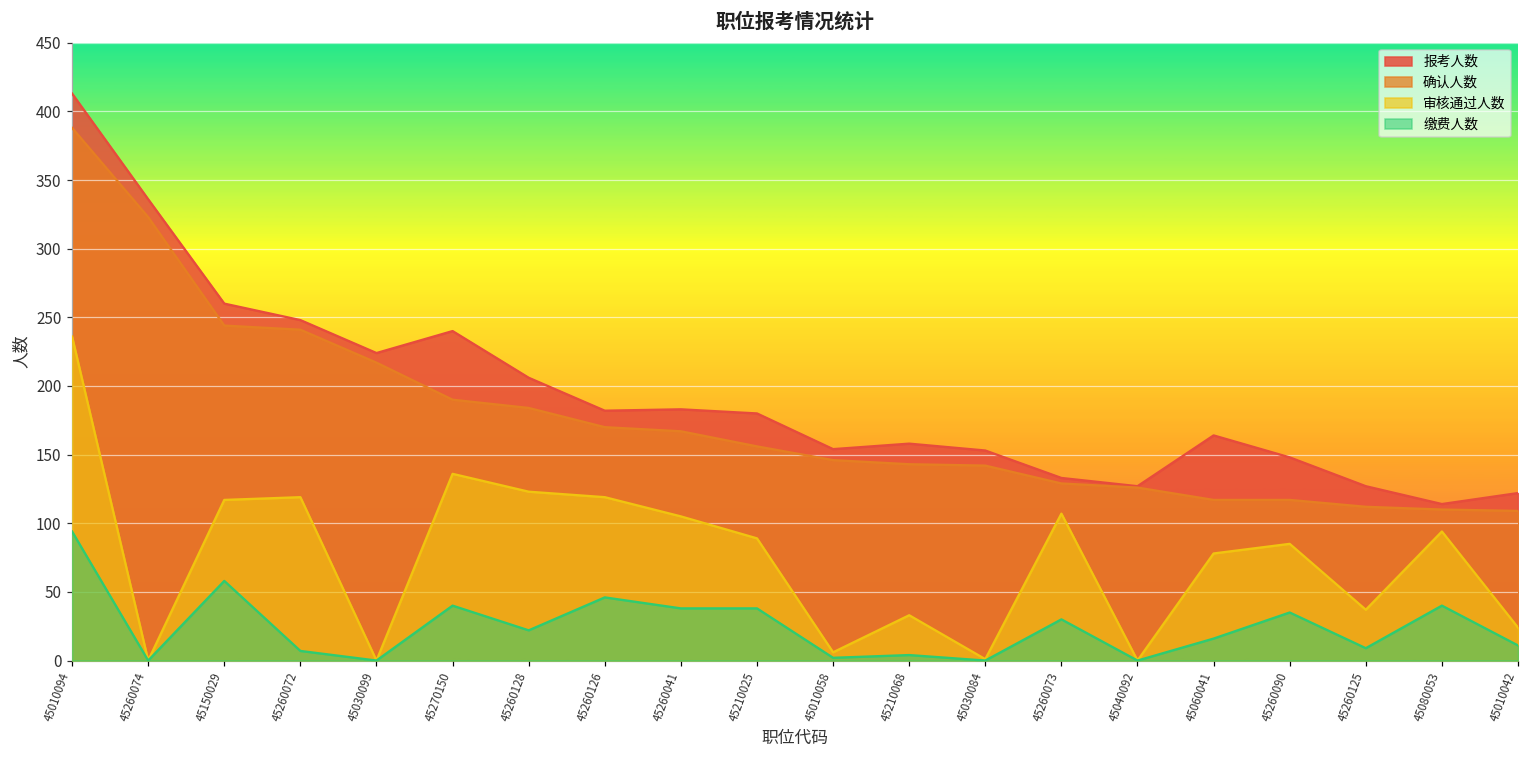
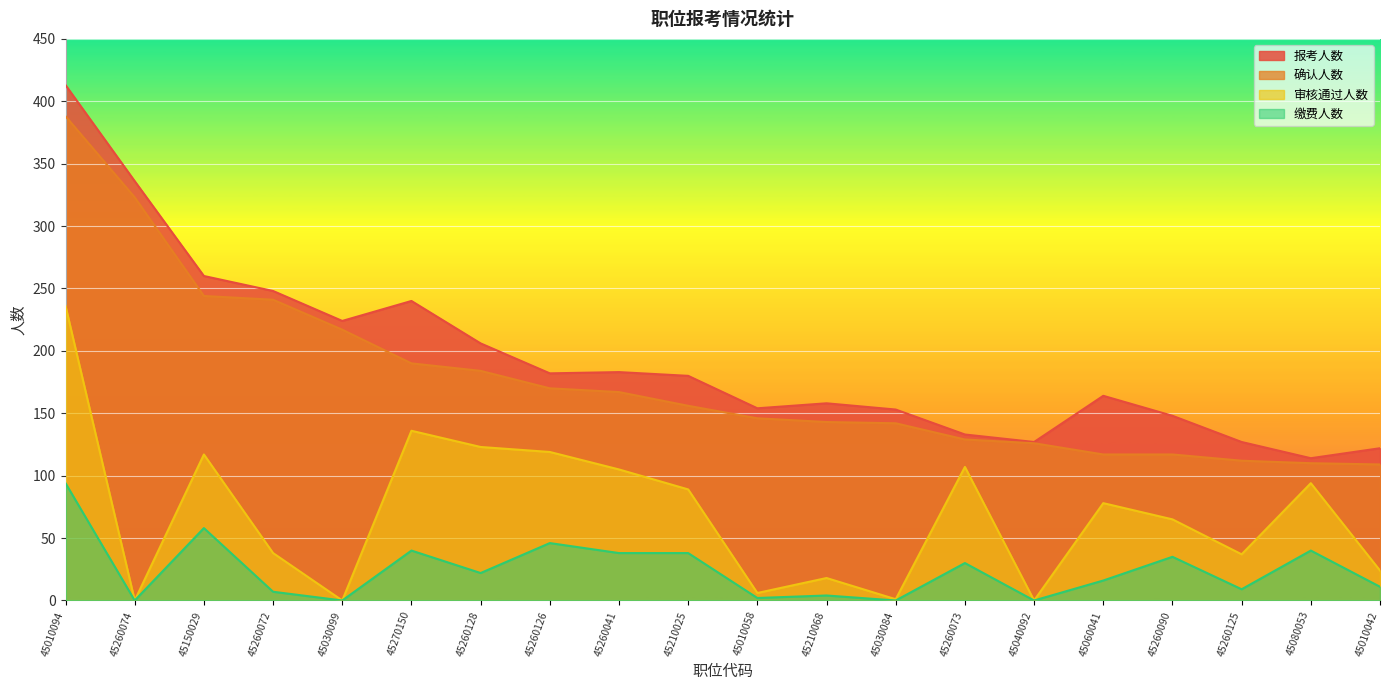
审核通过人数, 45260072: 119 -> 38
审核通过人数, 45210068: 33 -> 18
审核通过人数, 45260090: 85 -> 65
